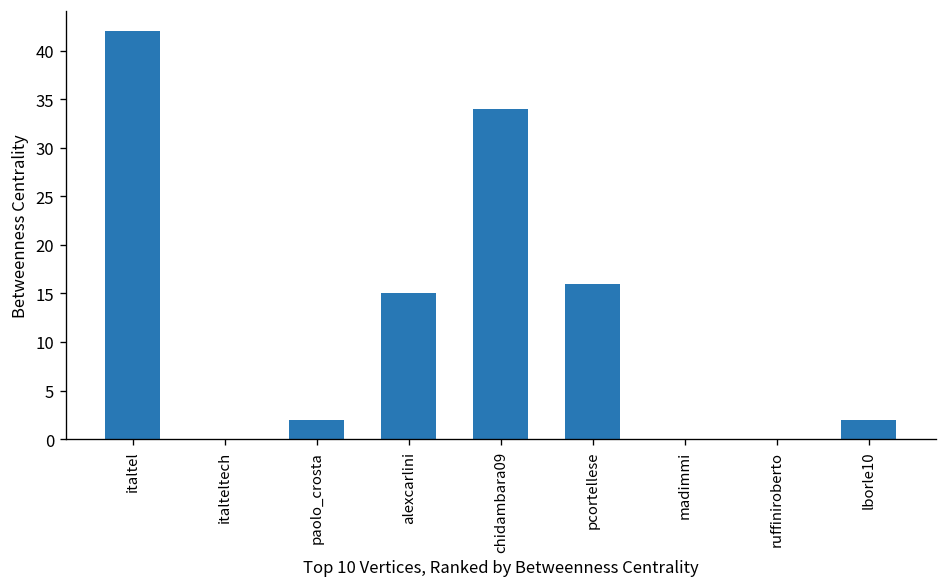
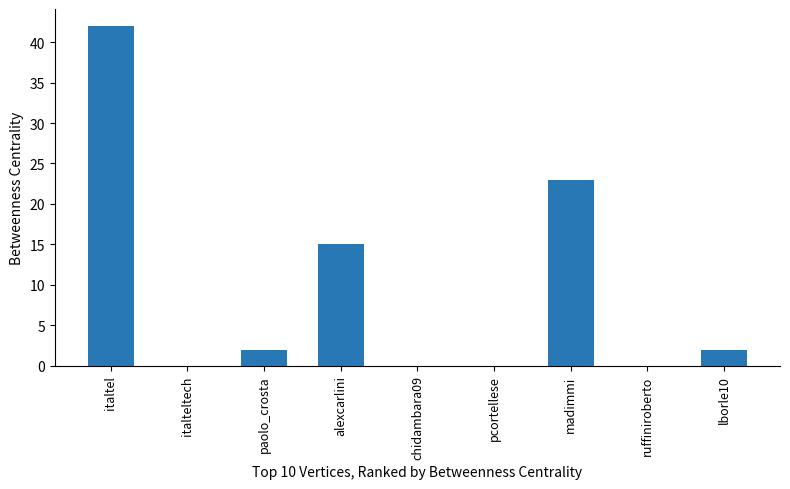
chidambara09: 34 -> 0
pcortellese: 16 -> 0
madimmi: 0 -> 23
